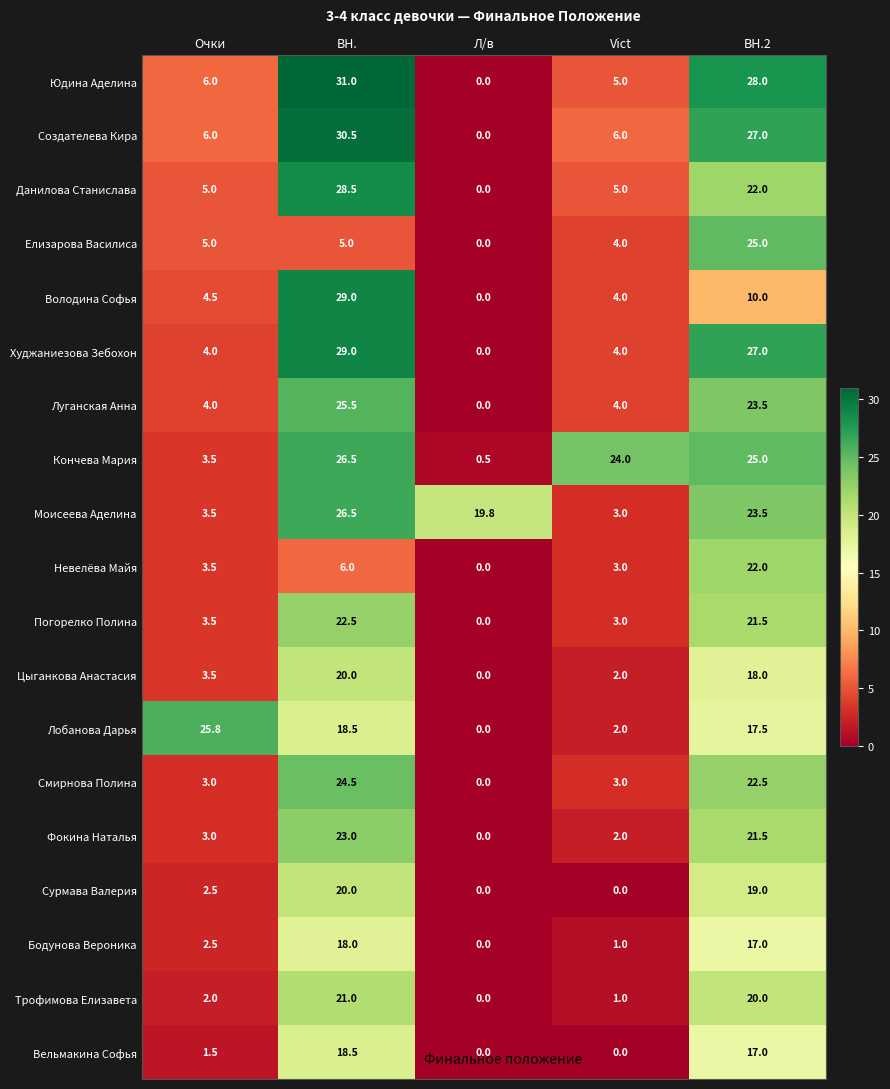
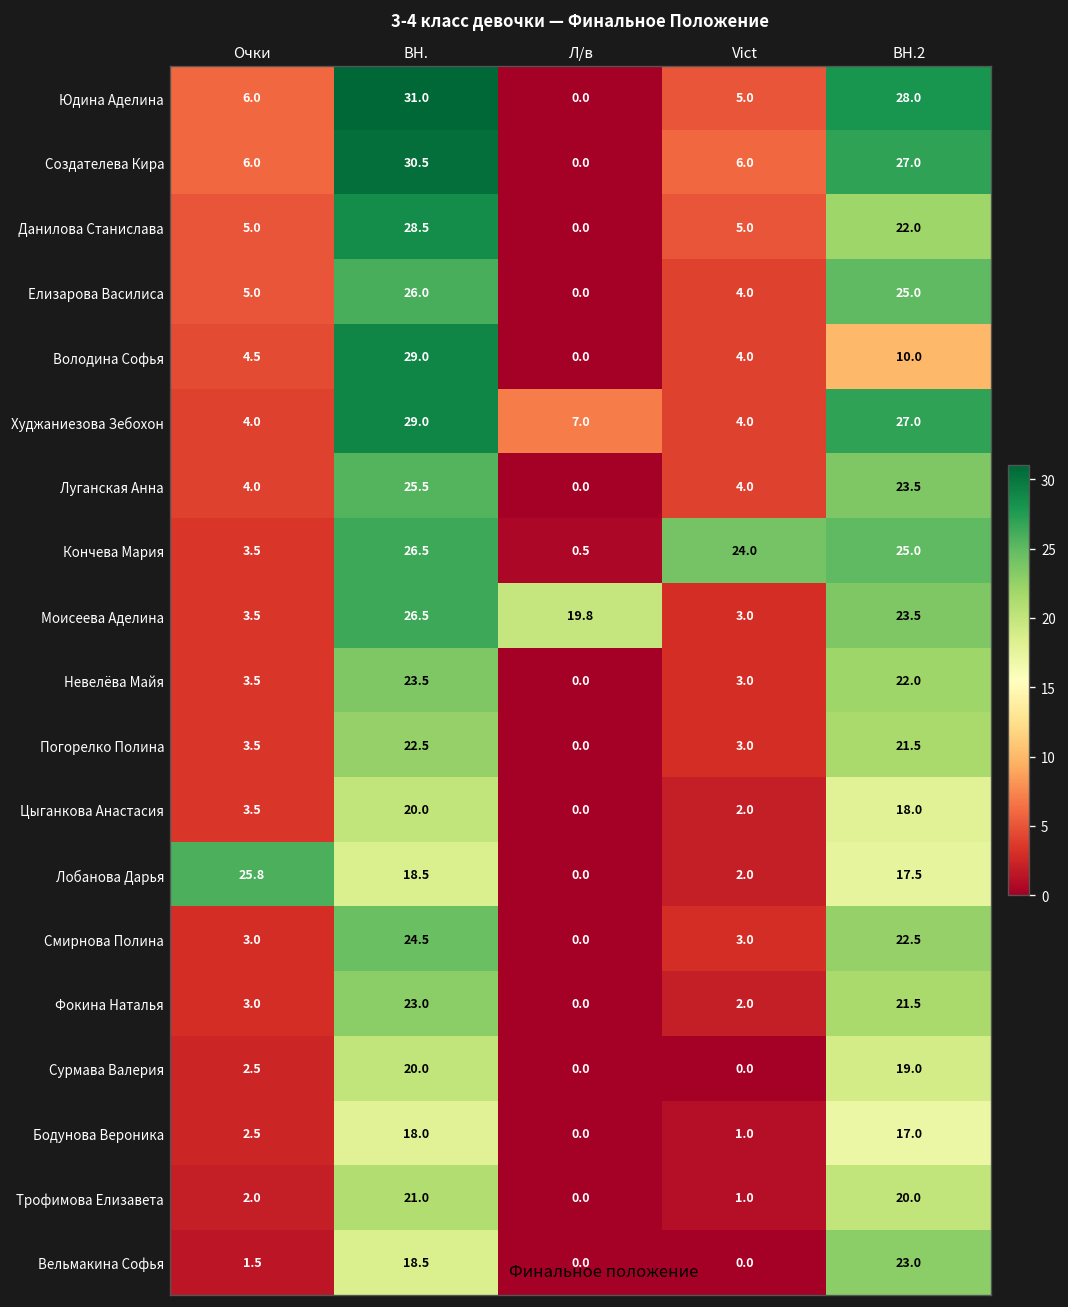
Елизарова Василиса, BH.: 5.0 -> 26.0
Худжаниезова Зебохон, Л/в: 0.0 -> 7.0
Невелёва Майя, BH.: 6.0 -> 23.5
Вельмакина Софья, BH.2: 17.0 -> 23.0
